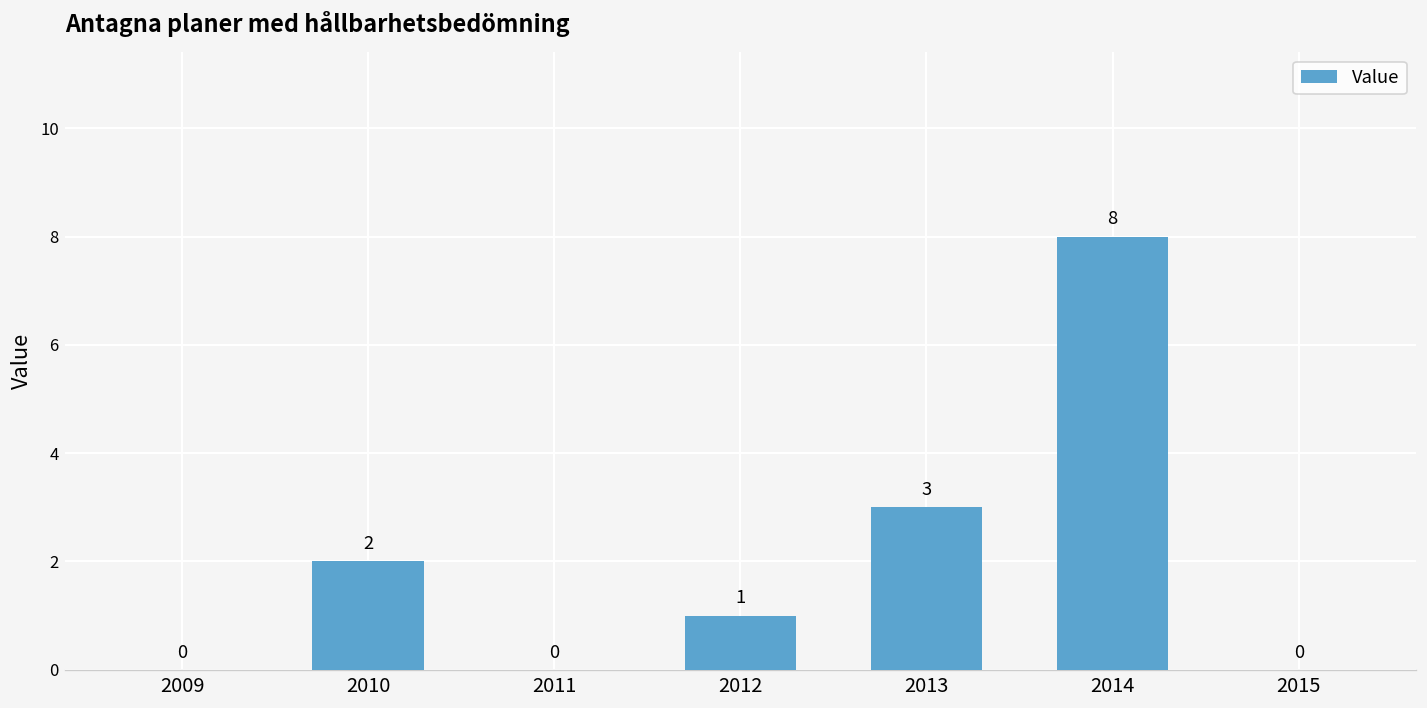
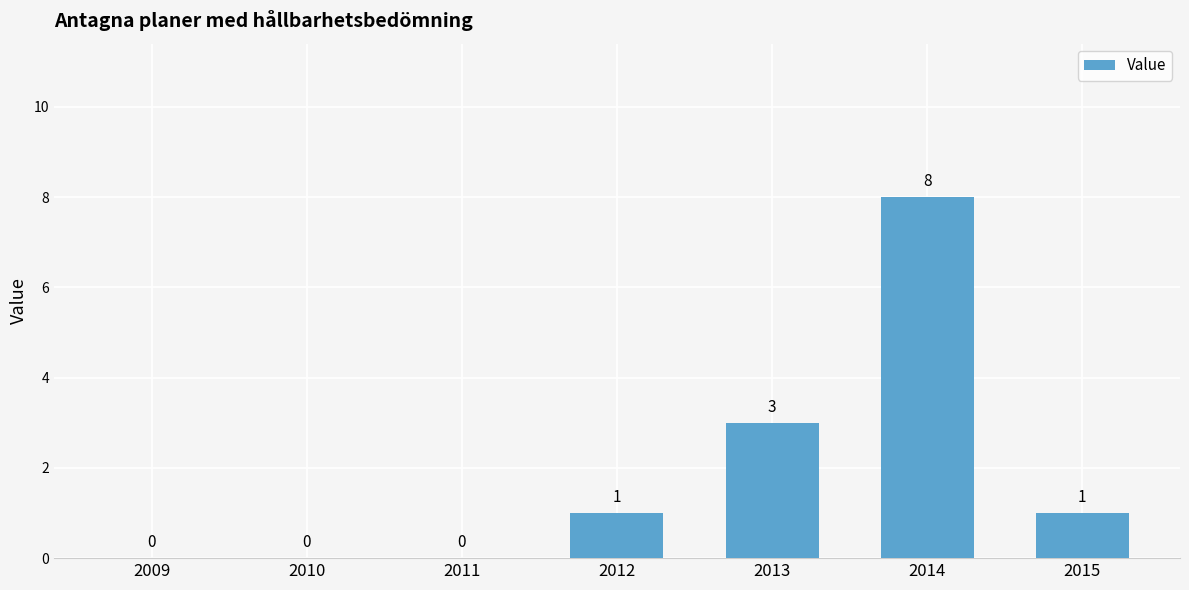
2010: 2 -> 0
2015: 0 -> 1
